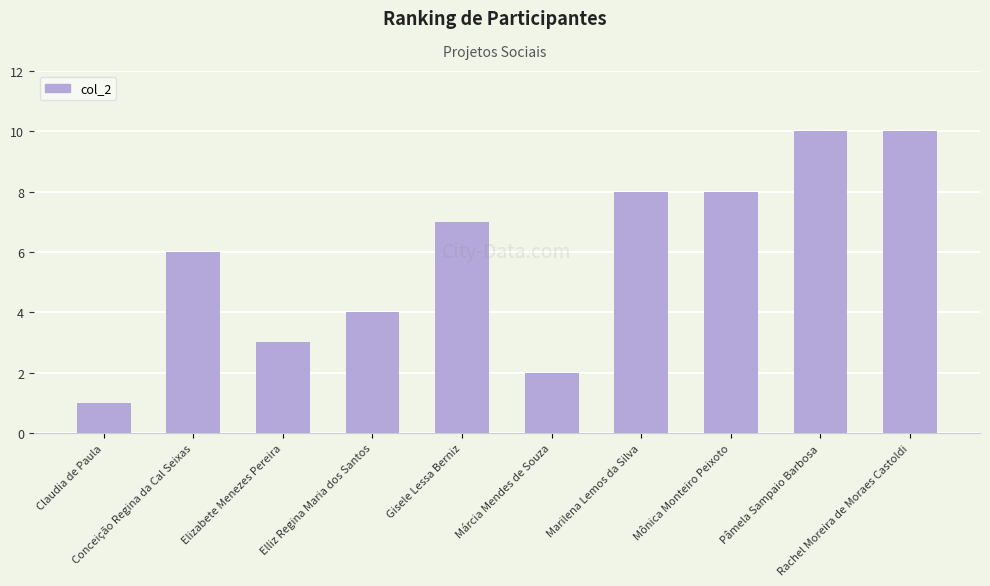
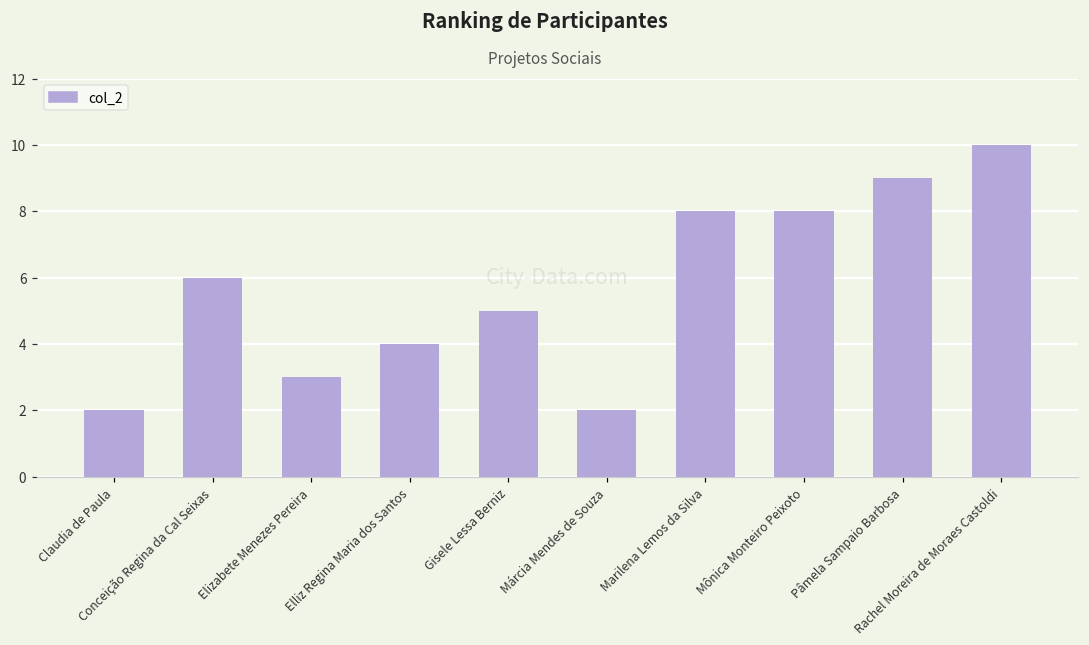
Claudia de Paula: 1 -> 2
Gisele Lessa Berniz: 7 -> 5
Pâmela Sampaio Barbosa: 10 -> 9
